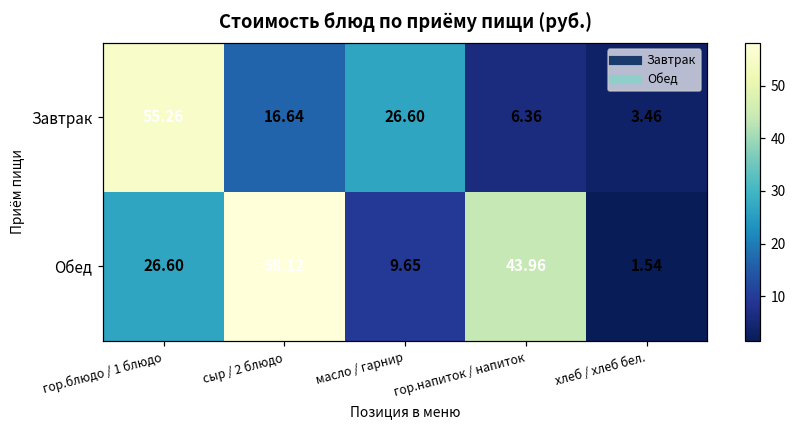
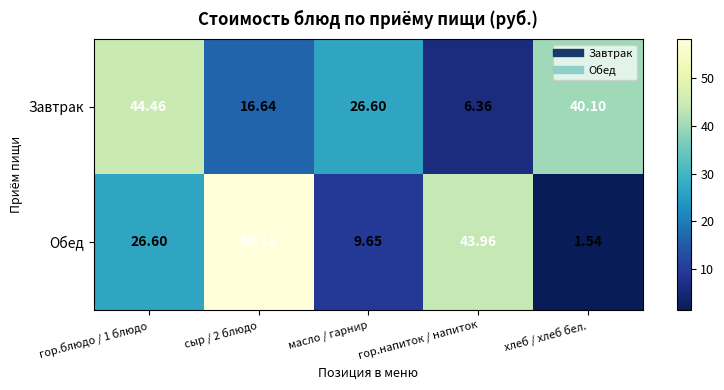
Завтрак, гор.блюдо / 1 блюдо: 55.26 -> 44.46
Завтрак, хлеб / хлеб бел.: 3.46 -> 40.10
